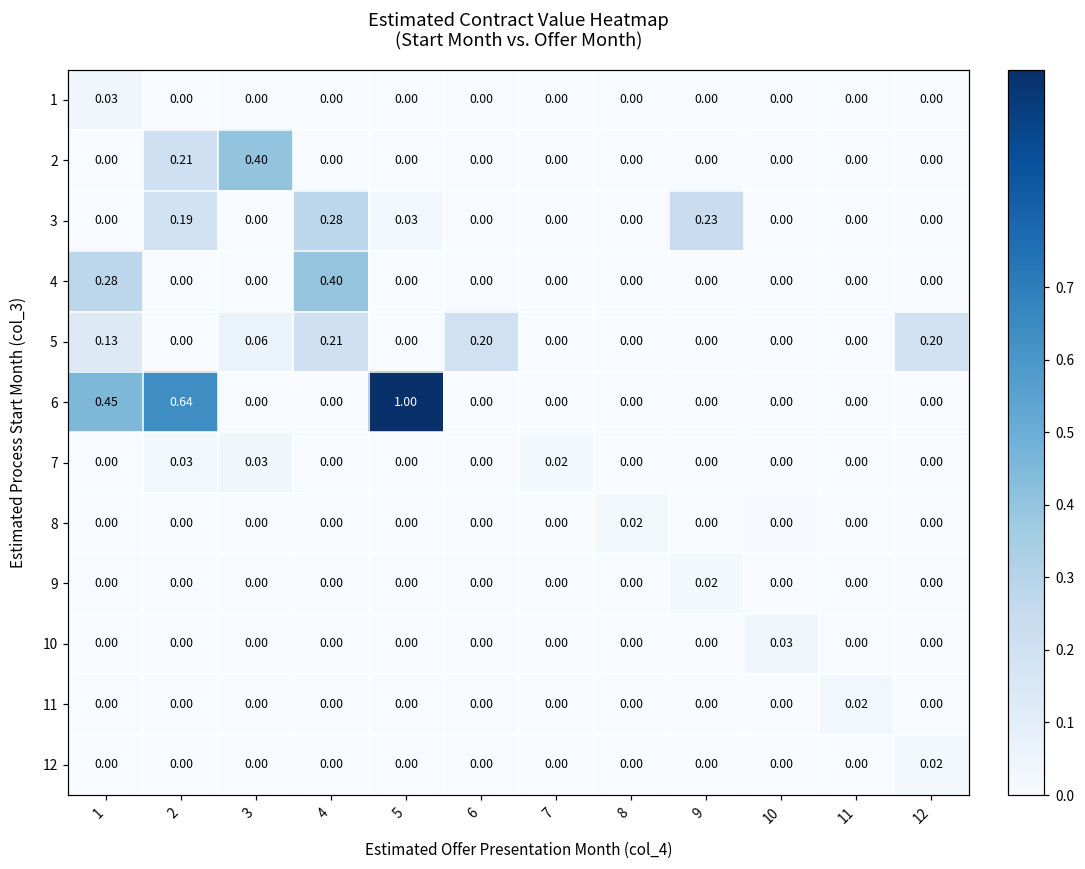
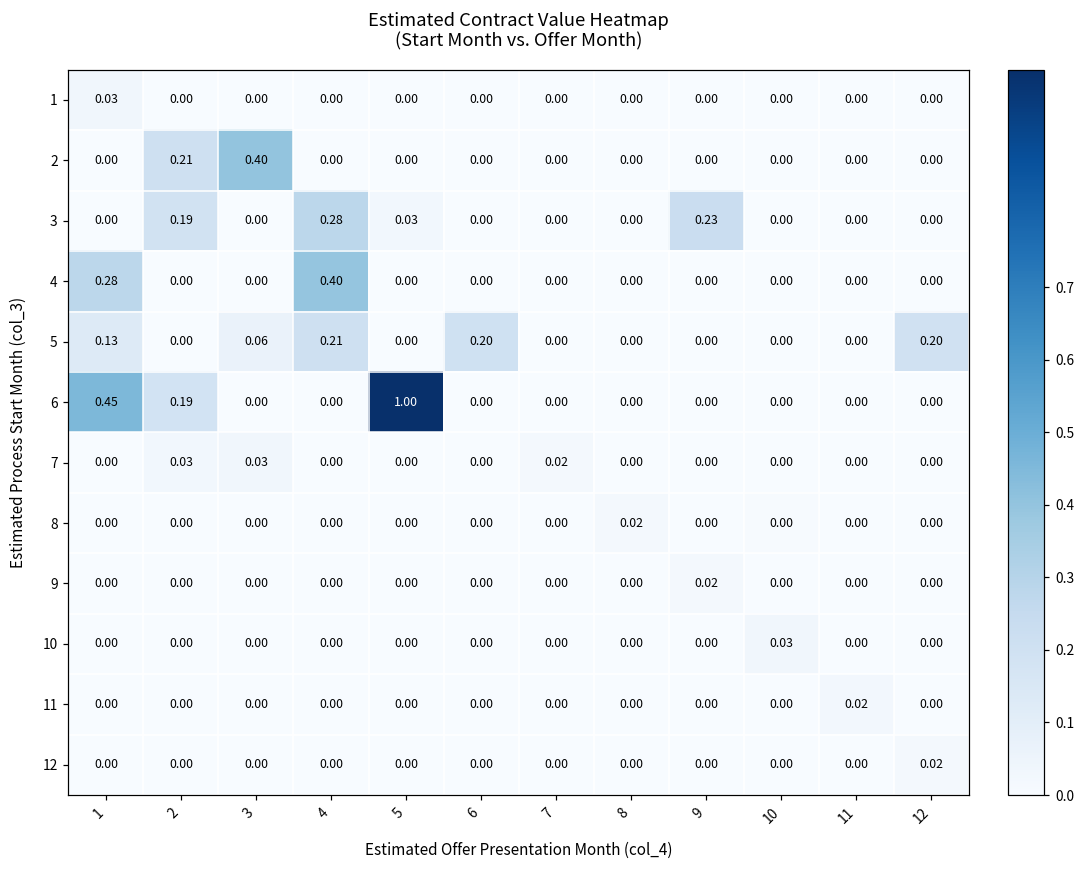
6, 2: 0.64 -> 0.19
